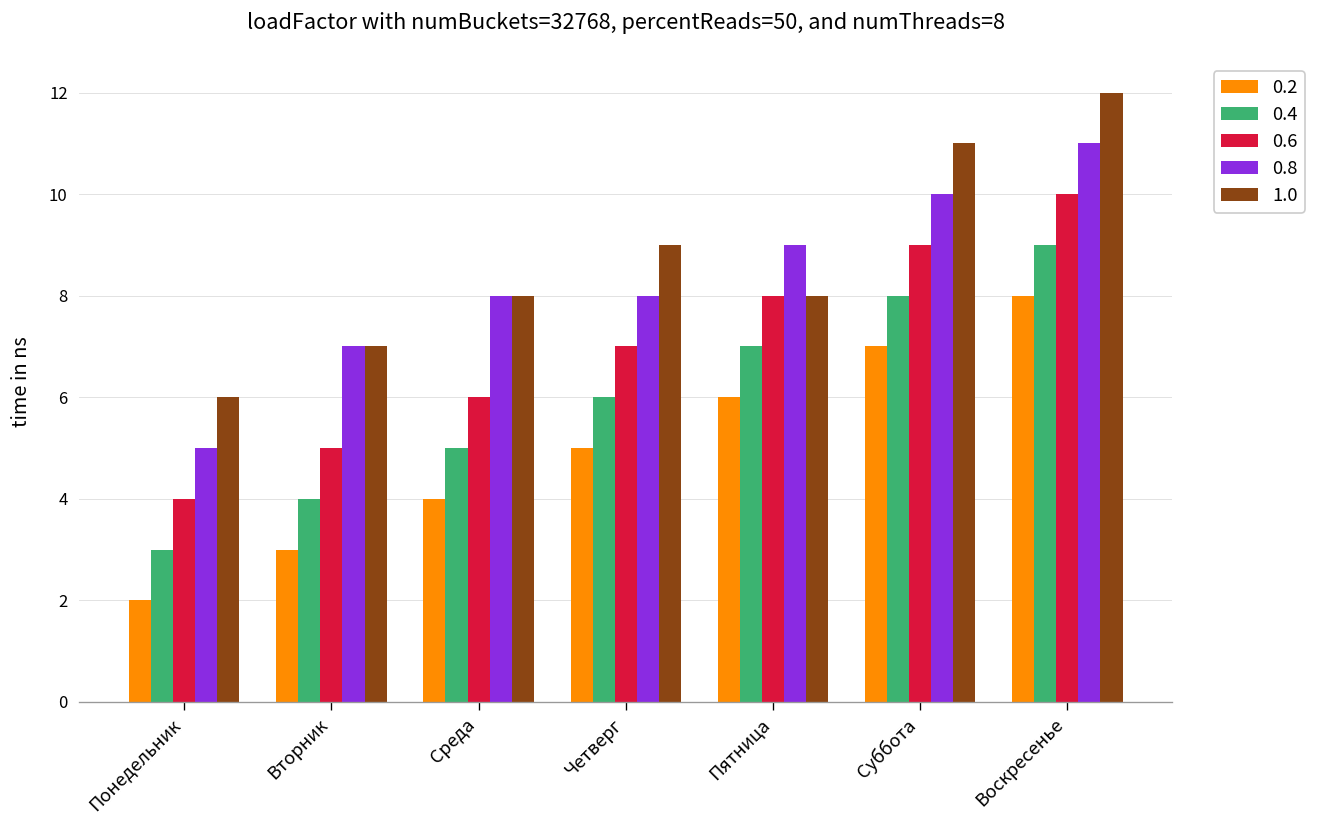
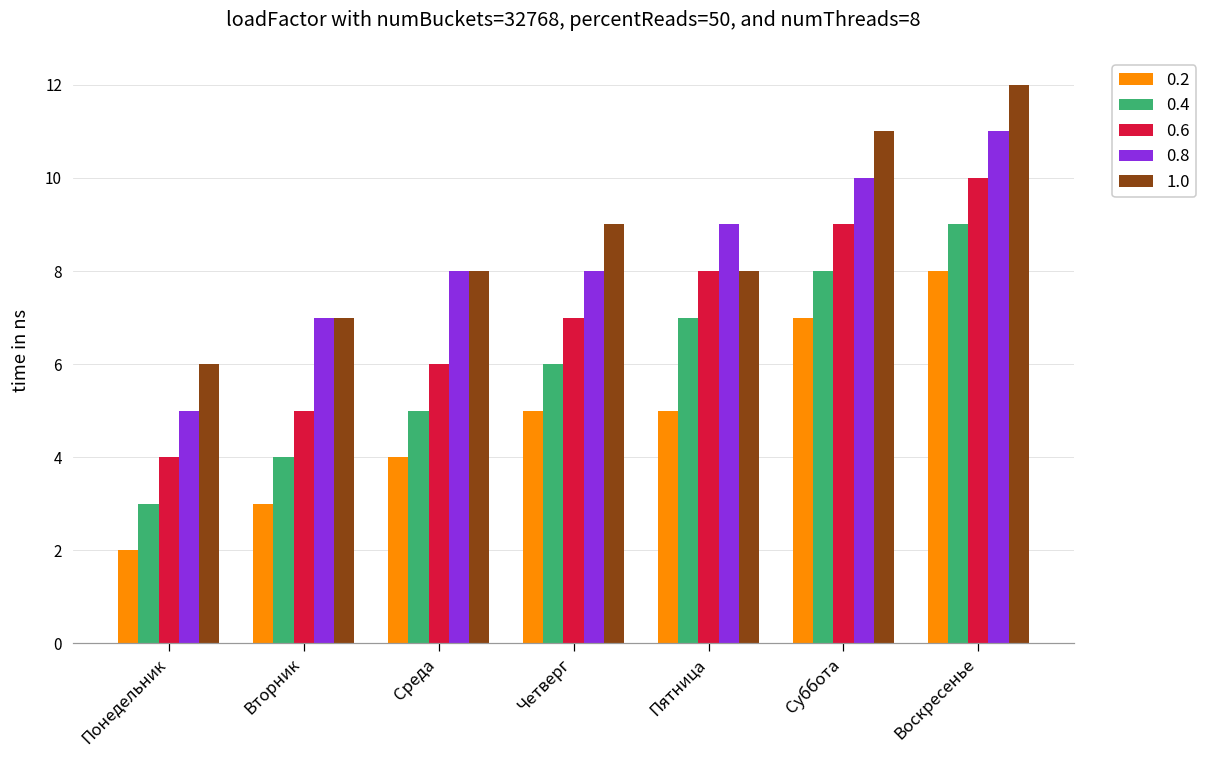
0.2, Пятница: 6 -> 5
